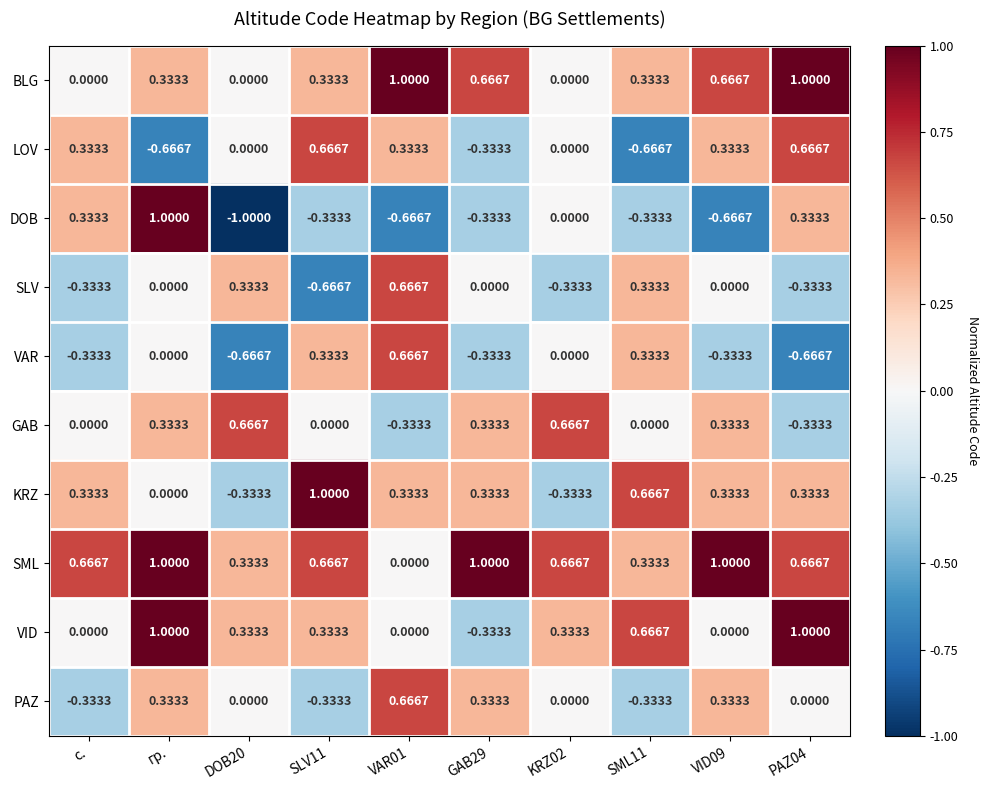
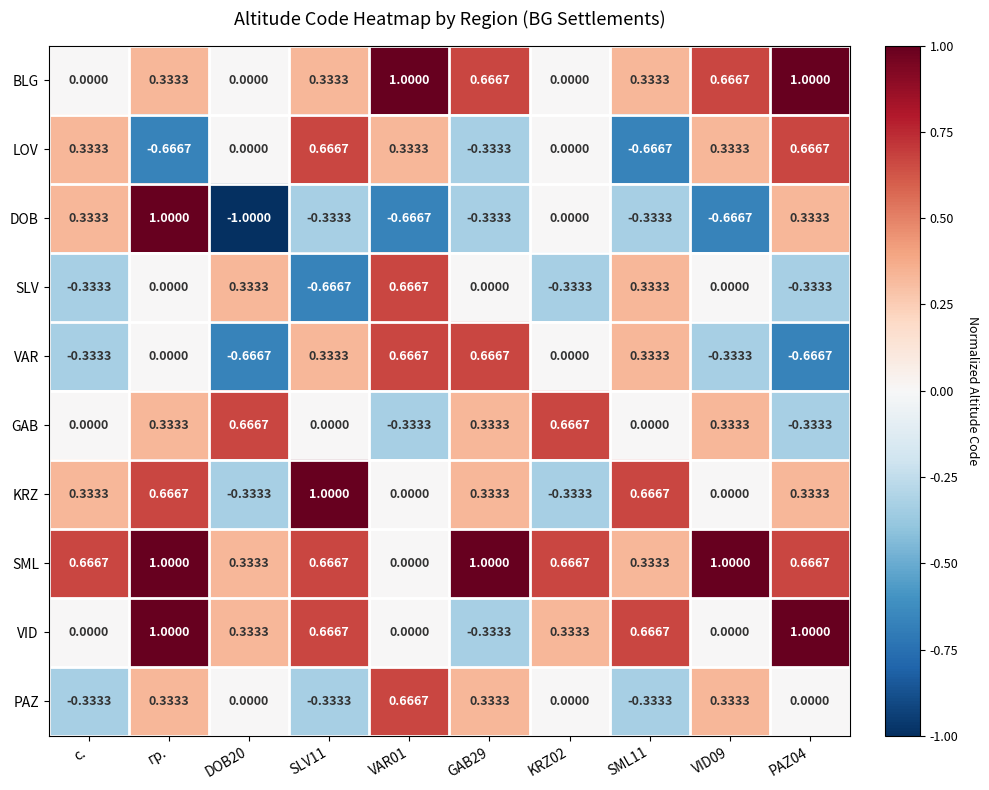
VAR, GAB29: -0.3333 -> 0.6667
KRZ, гр.: 0.0000 -> 0.6667
KRZ, VAR01: 0.3333 -> 0.0000
KRZ, VID09: 0.3333 -> 0.0000
VID, SLV11: 0.3333 -> 0.6667
